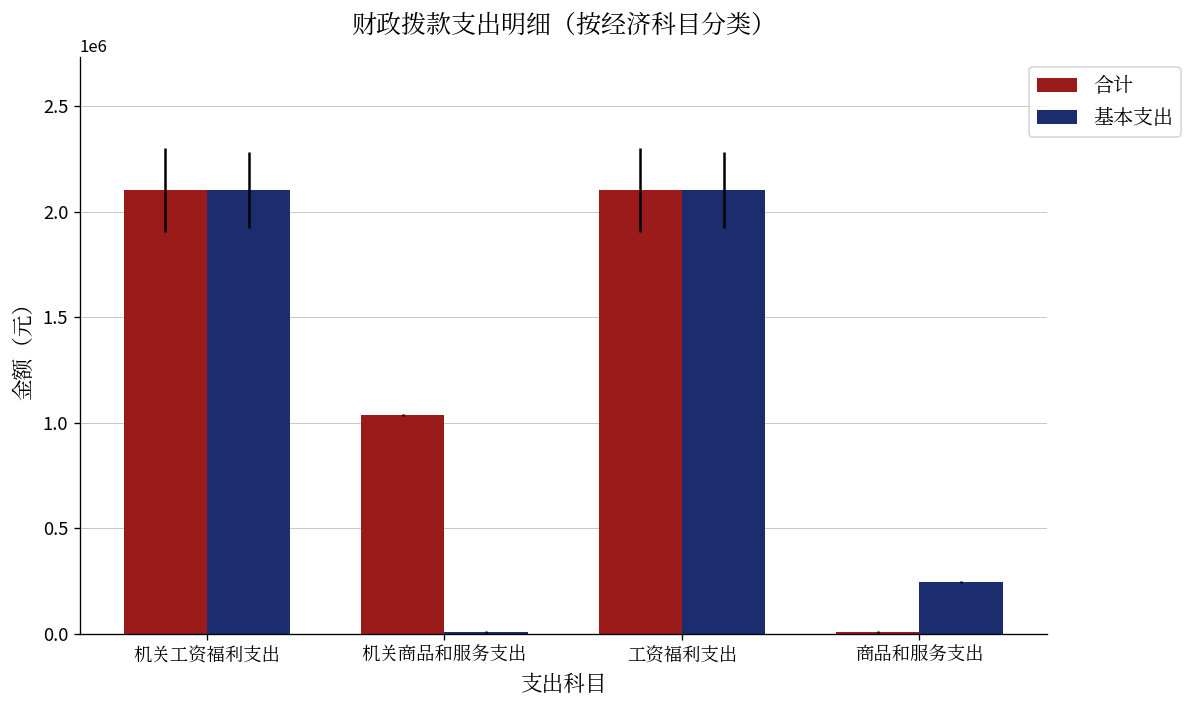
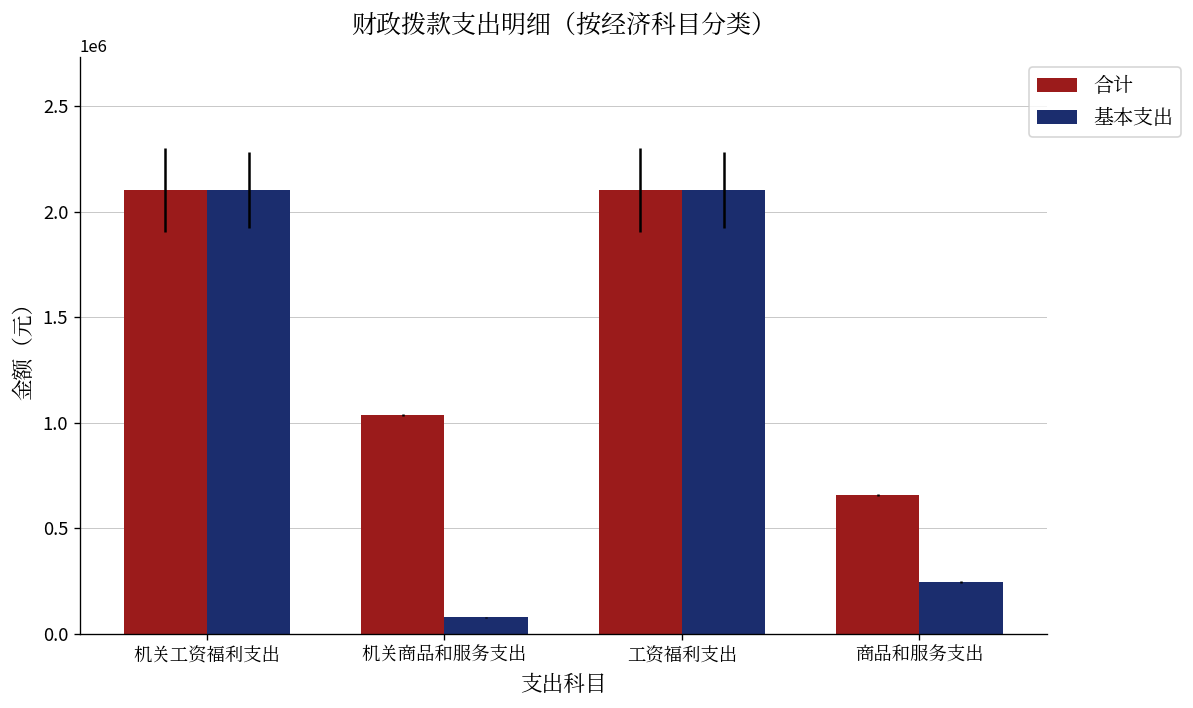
基本支出, 机关商品和服务支出: 10000 -> 80000
合计, 商品和服务支出: 10000 -> 660000
